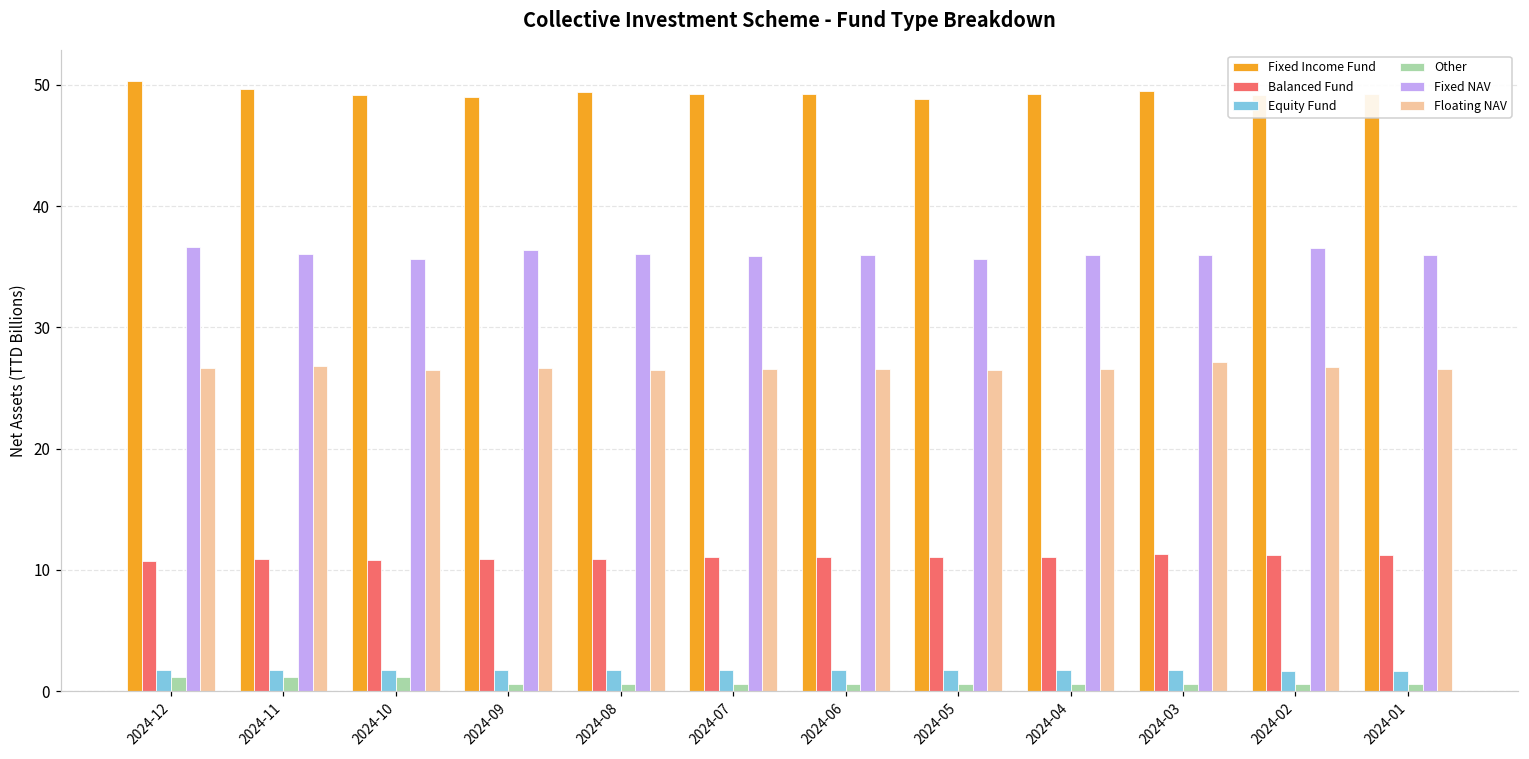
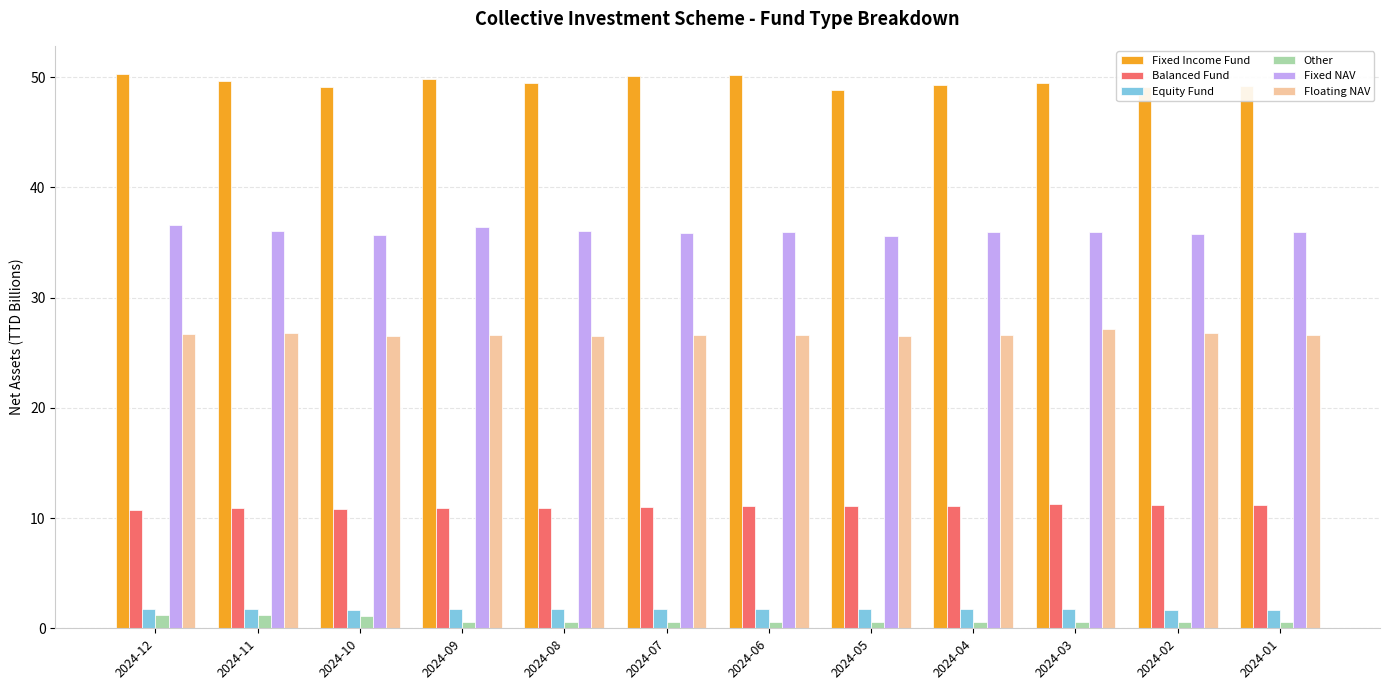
Fixed Income Fund, 2024-09: 49.0 -> 49.9
Fixed Income Fund, 2024-07: 49.2 -> 50.1
Fixed Income Fund, 2024-06: 49.3 -> 50.2
Fixed NAV, 2024-02: 36.5 -> 35.7
